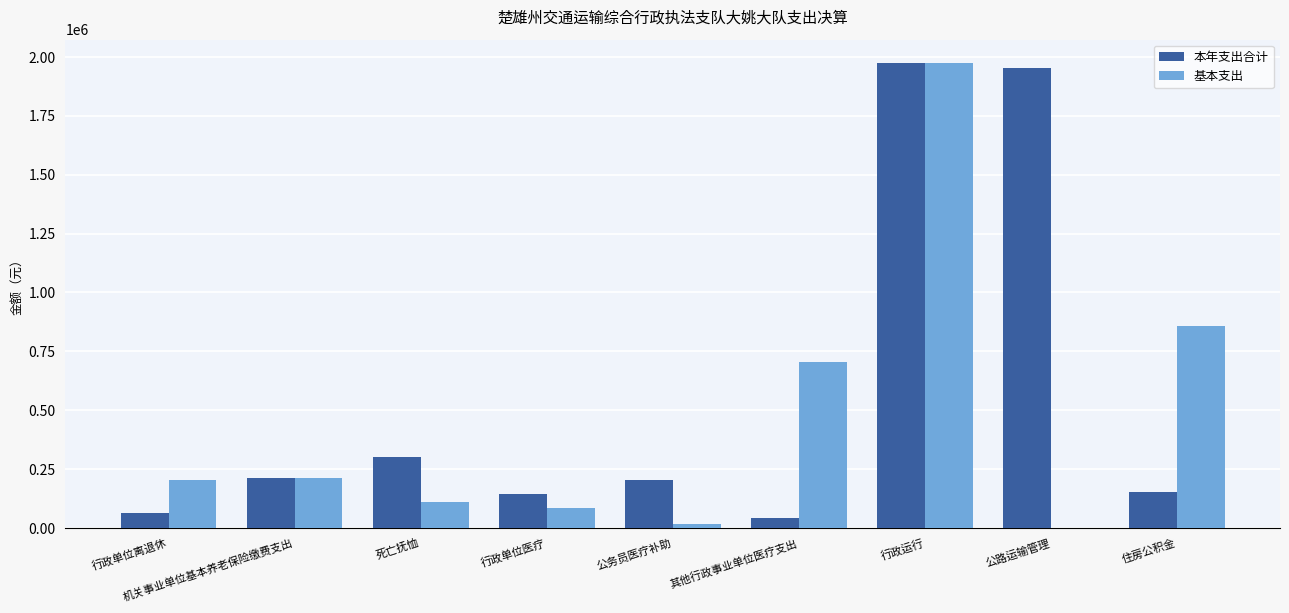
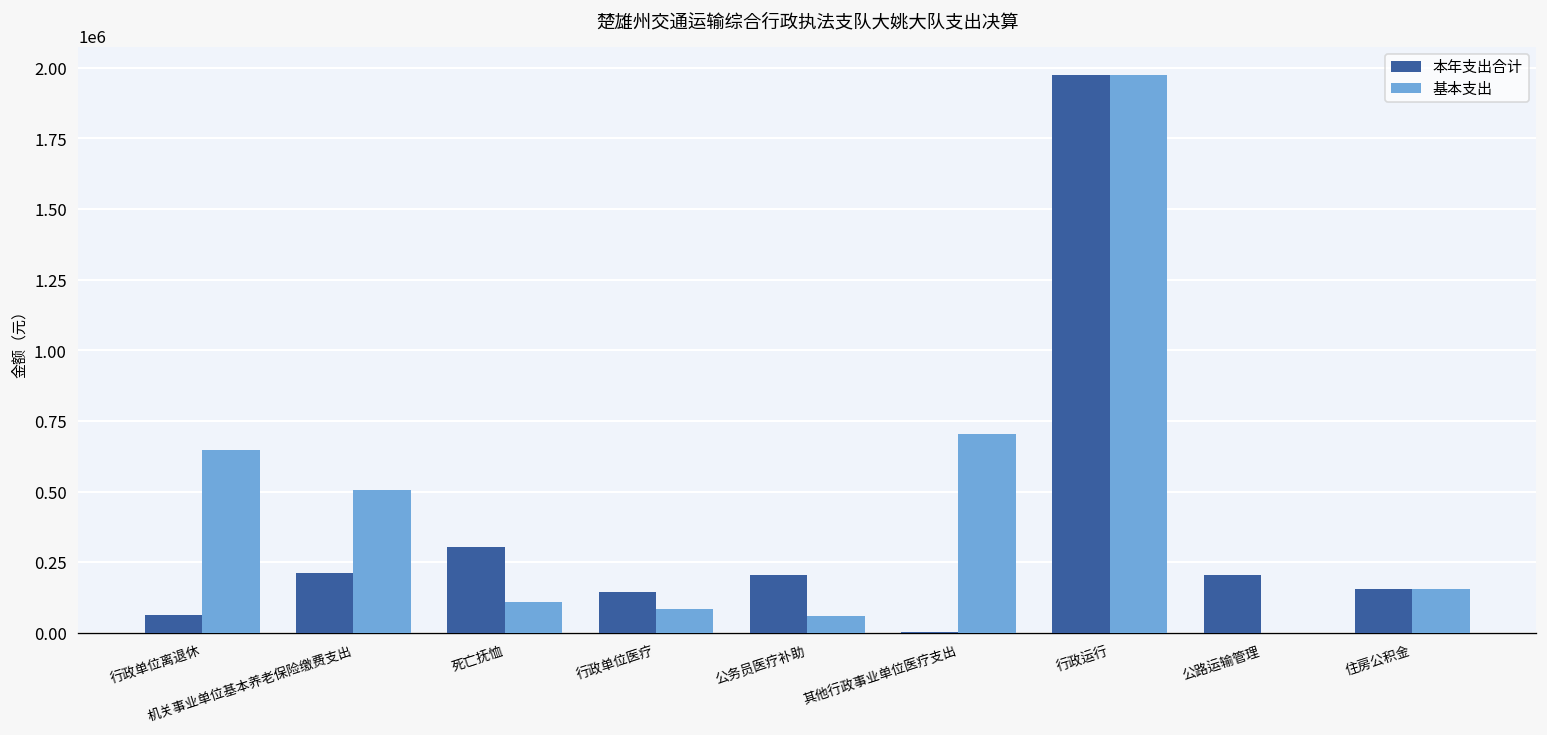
基本支出, 行政单位离退休: 210000 -> 650000
基本支出, 机关事业单位基本养老保险缴费支出: 210000 -> 510000
基本支出, 公务员医疗补助: 20000 -> 60000
本年支出合计, 其他行政事业单位医疗支出: 40000 -> 10000
本年支出合计, 公路运输管理: 1950000 -> 210000
基本支出, 住房公积金: 860000 -> 150000
